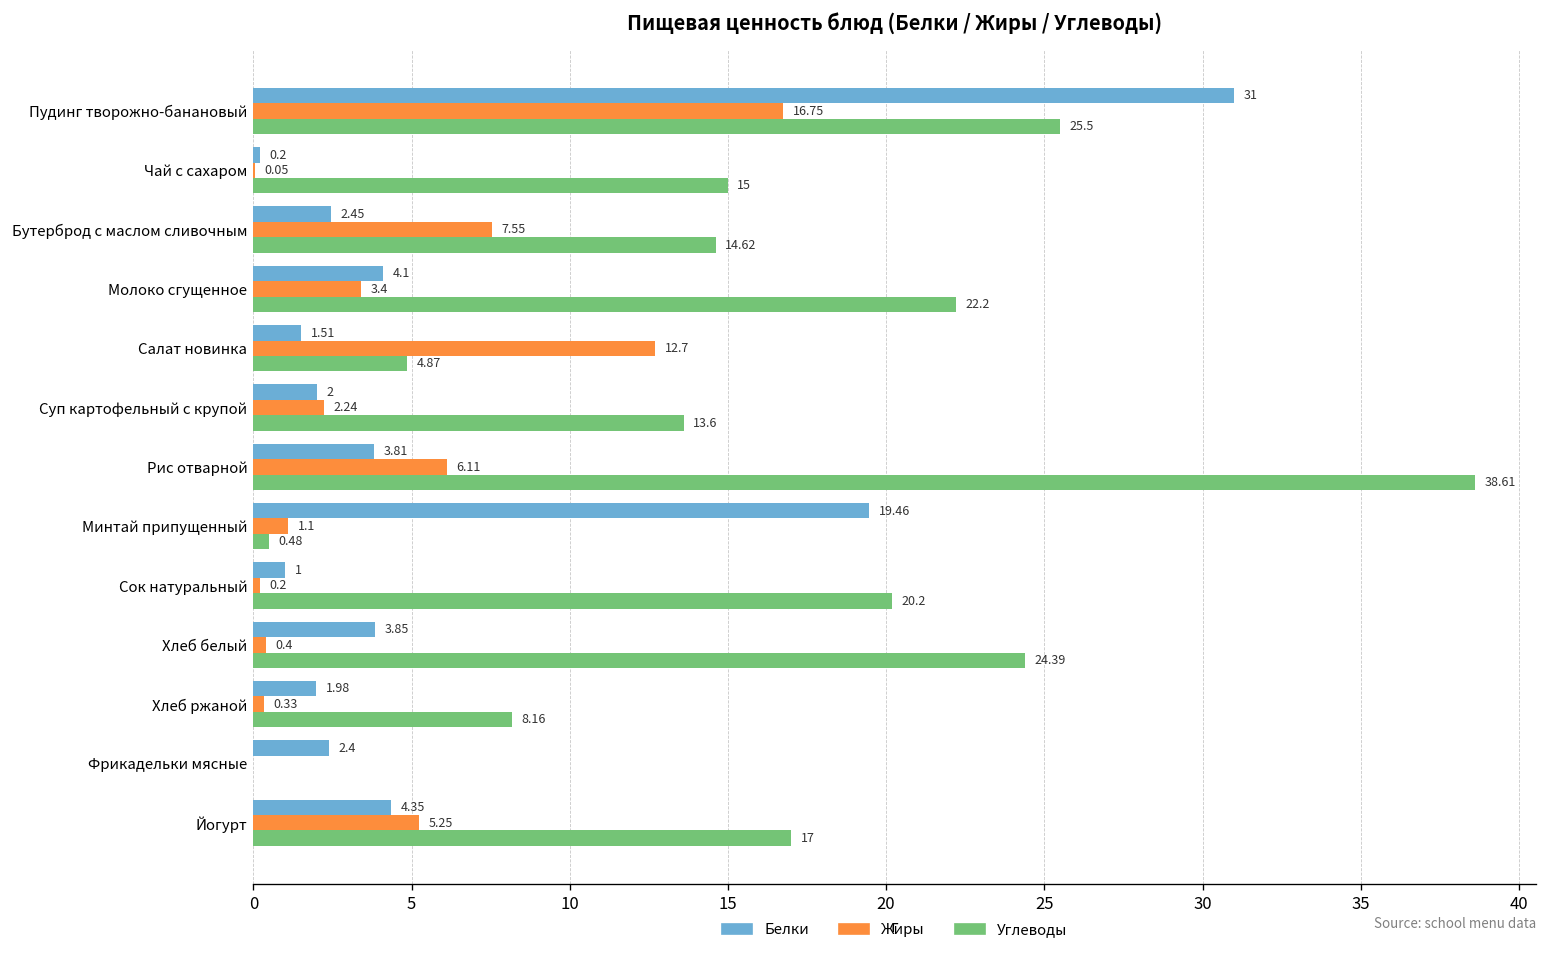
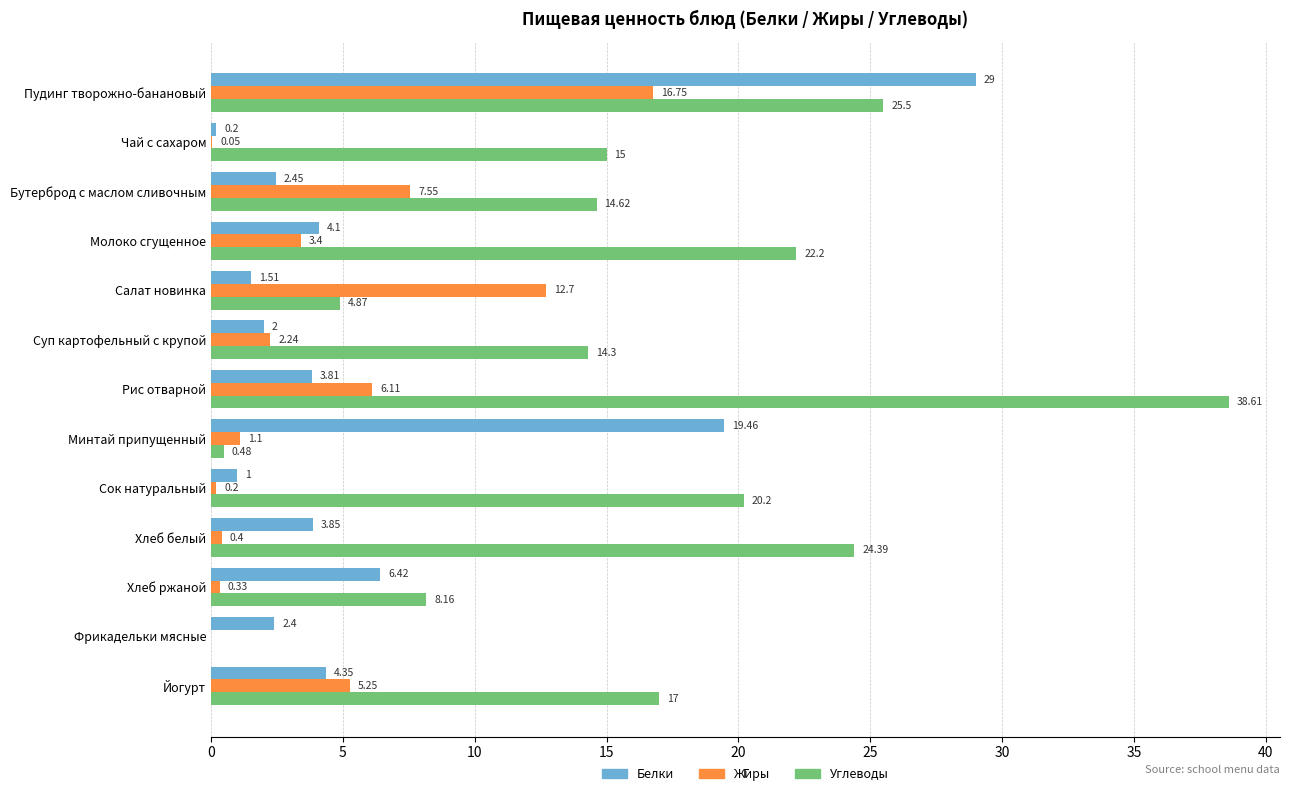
Белки, Пудинг творожно-банановый: 31 -> 29
Углеводы, Суп картофельный с крупой: 13.6 -> 14.3
Белки, Хлеб ржаной: 1.98 -> 6.42
